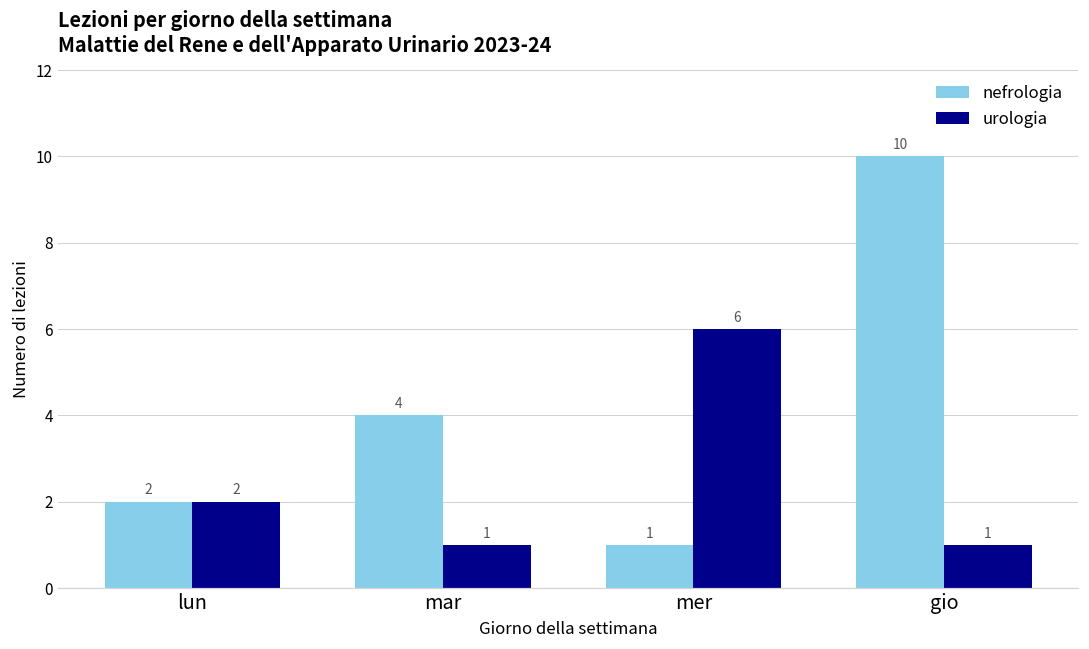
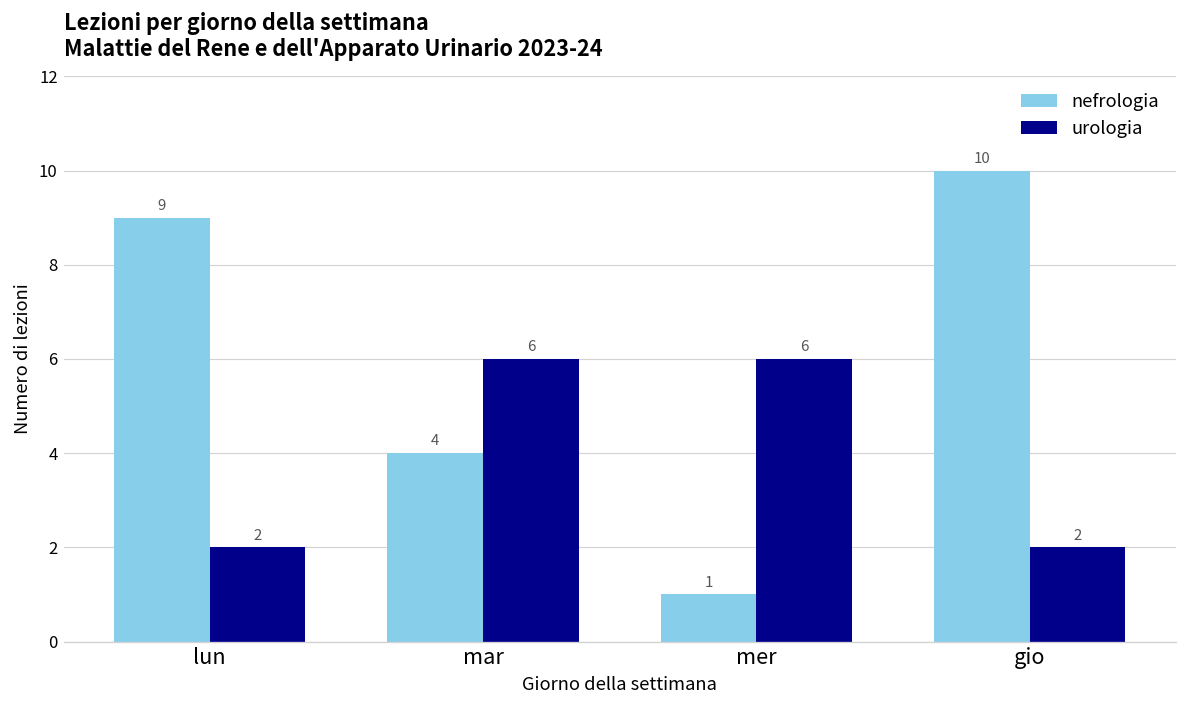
nefrologia, lun: 2 -> 9
urologia, mar: 1 -> 6
urologia, gio: 1 -> 2
